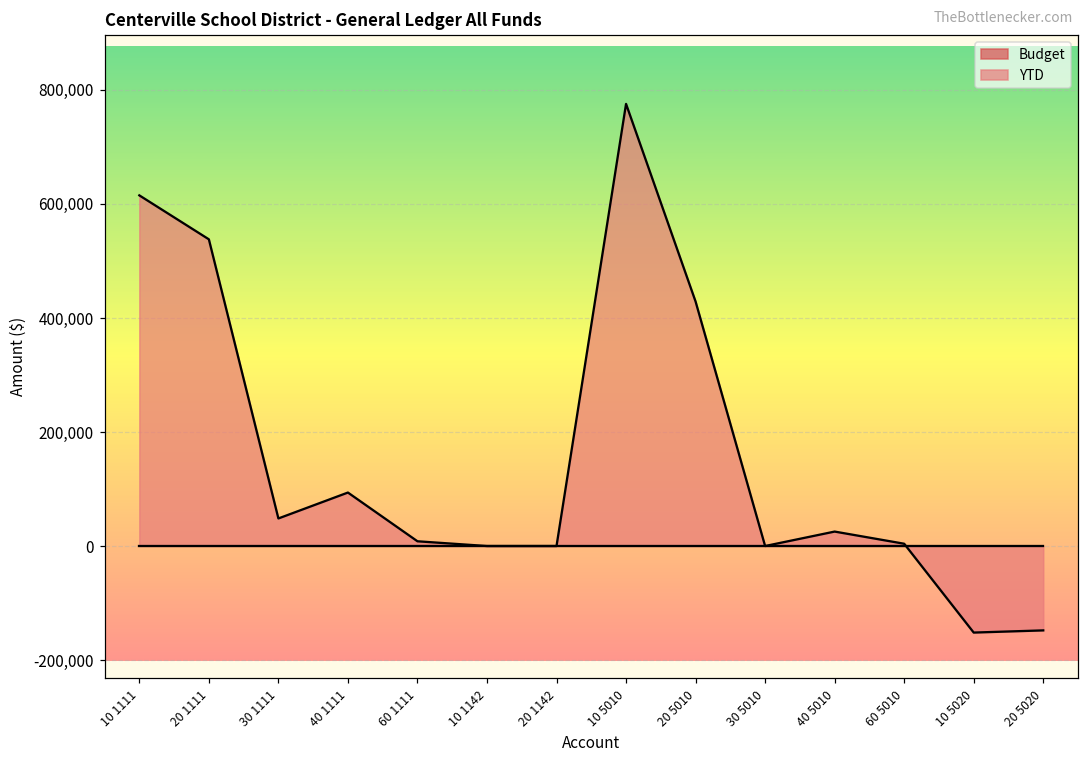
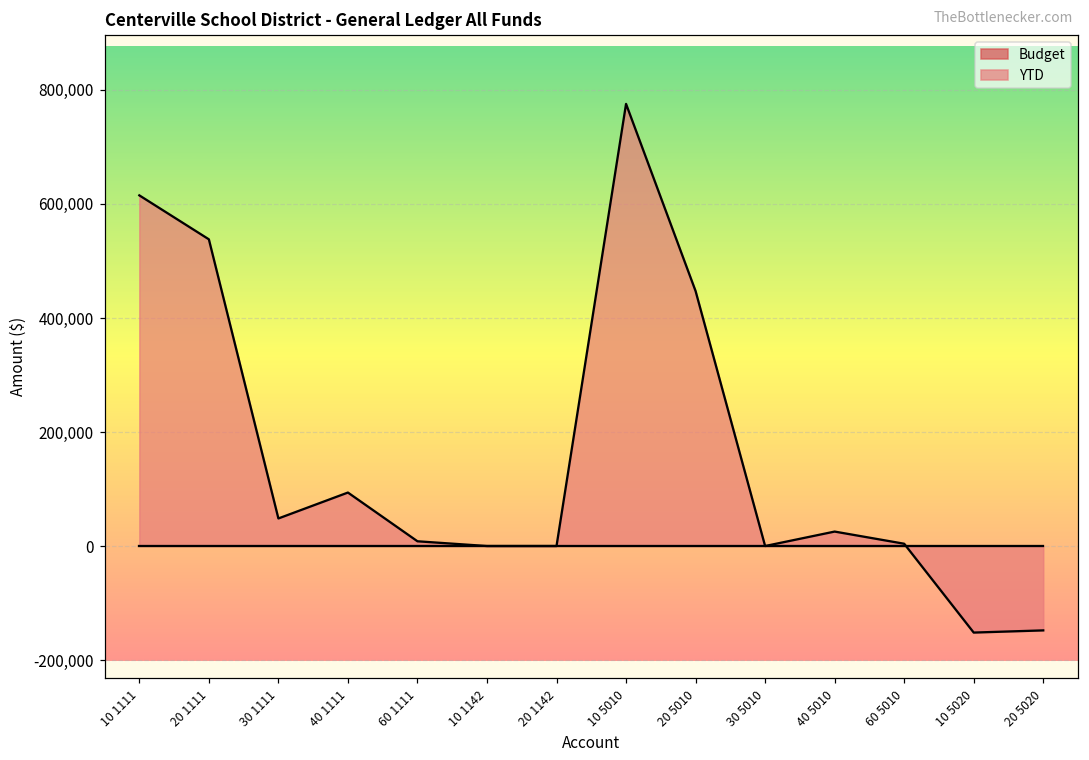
YTD, 20 5010: 430,000 -> 450,000
